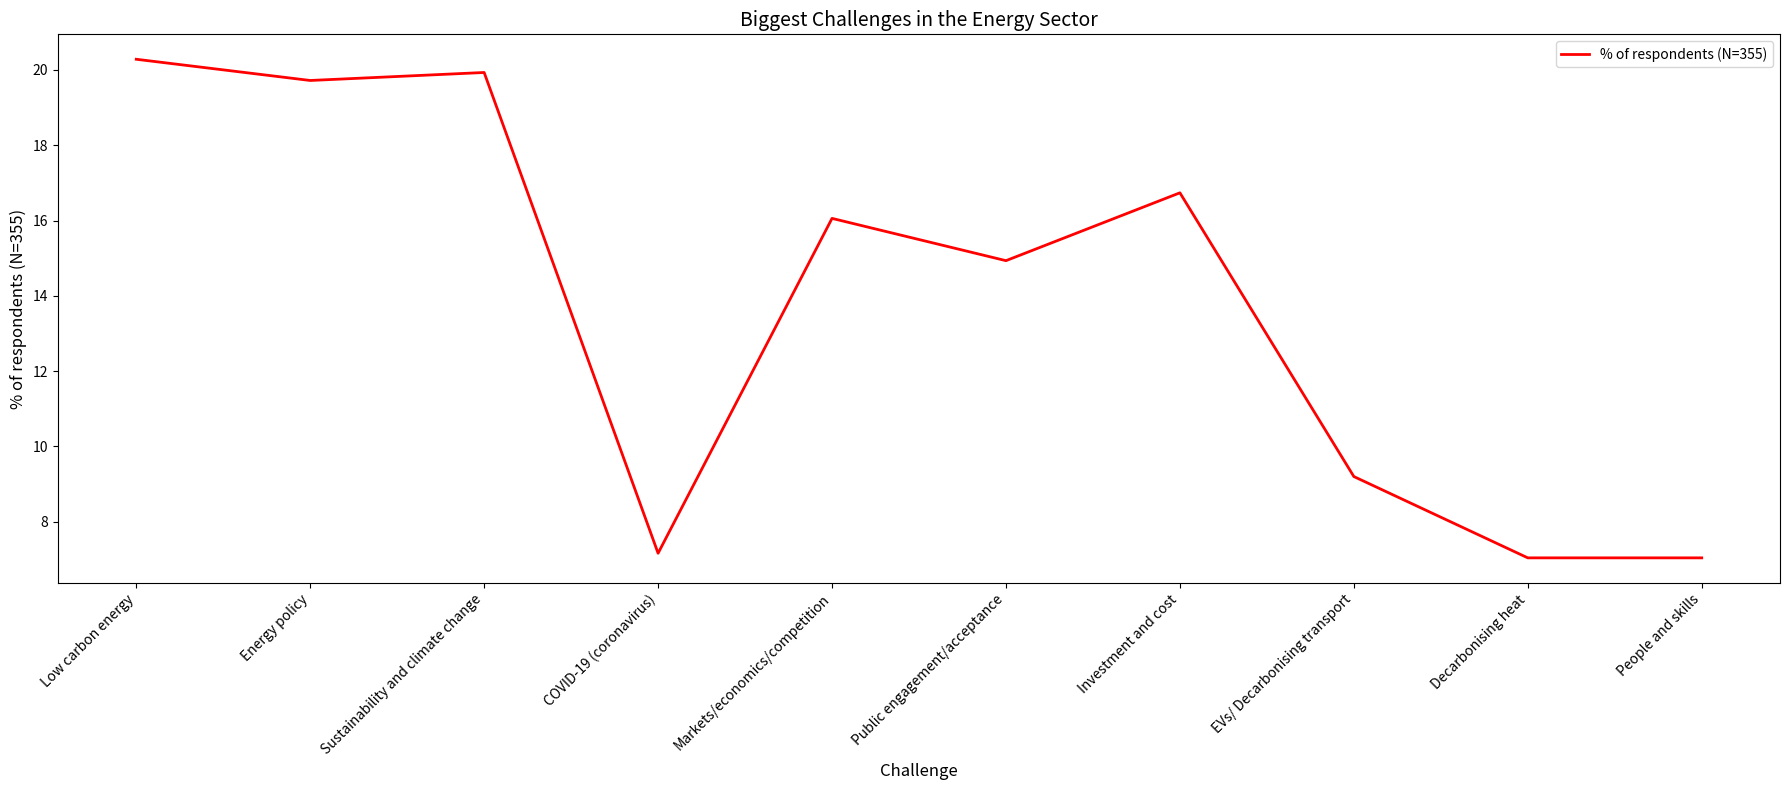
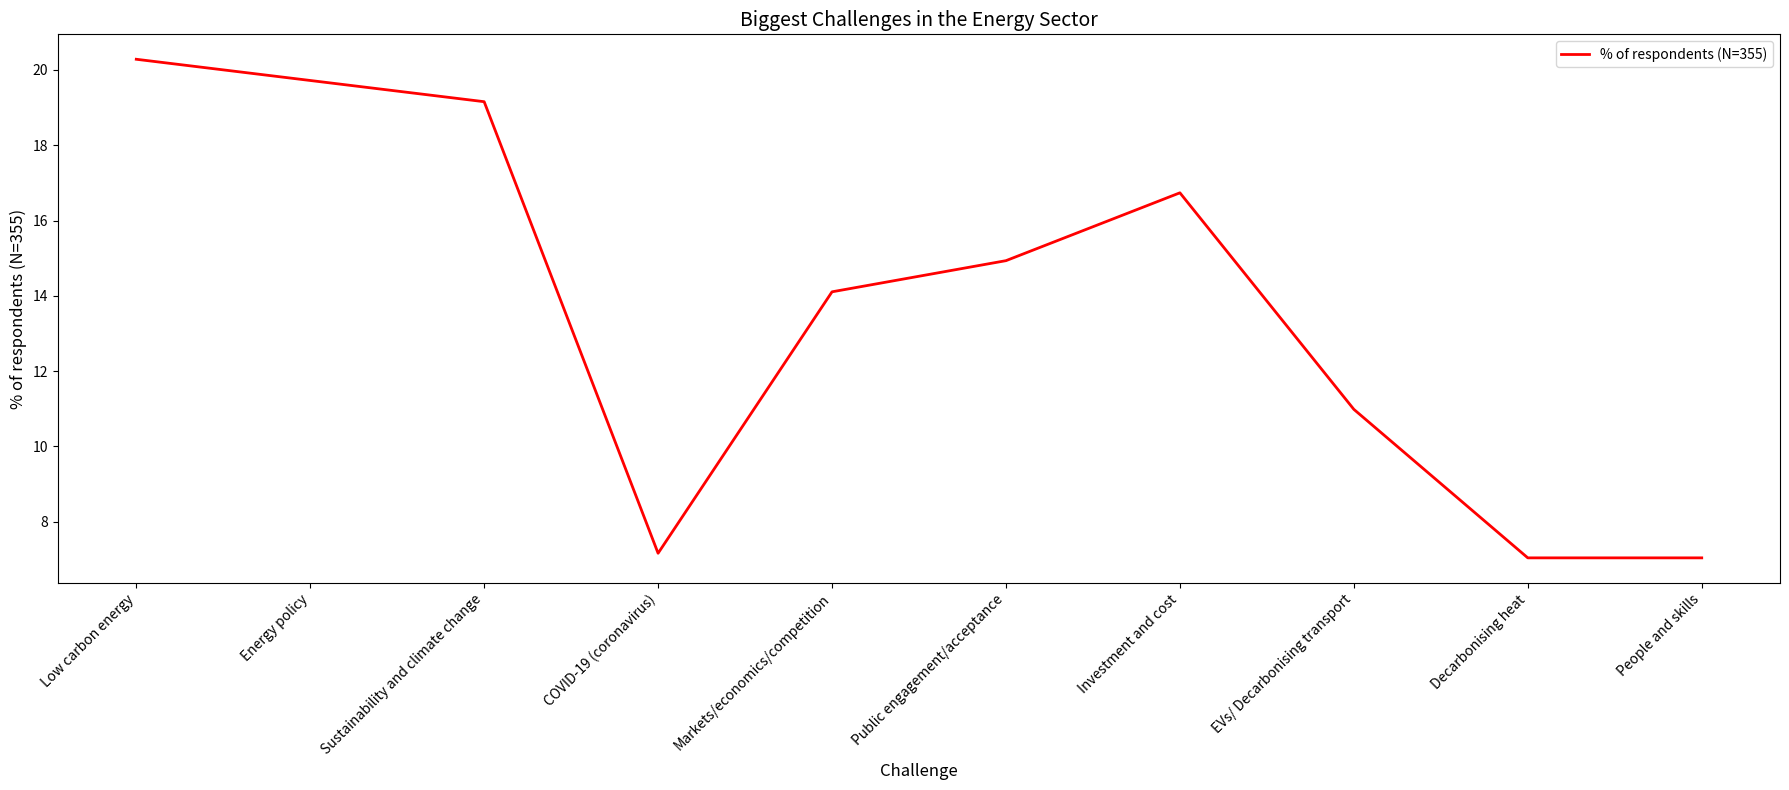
Sustainability and climate change: 19.9 -> 19.2
Markets/economics/competition: 16.1 -> 14.1
EVs/ Decarbonising transport: 9.2 -> 11.0
